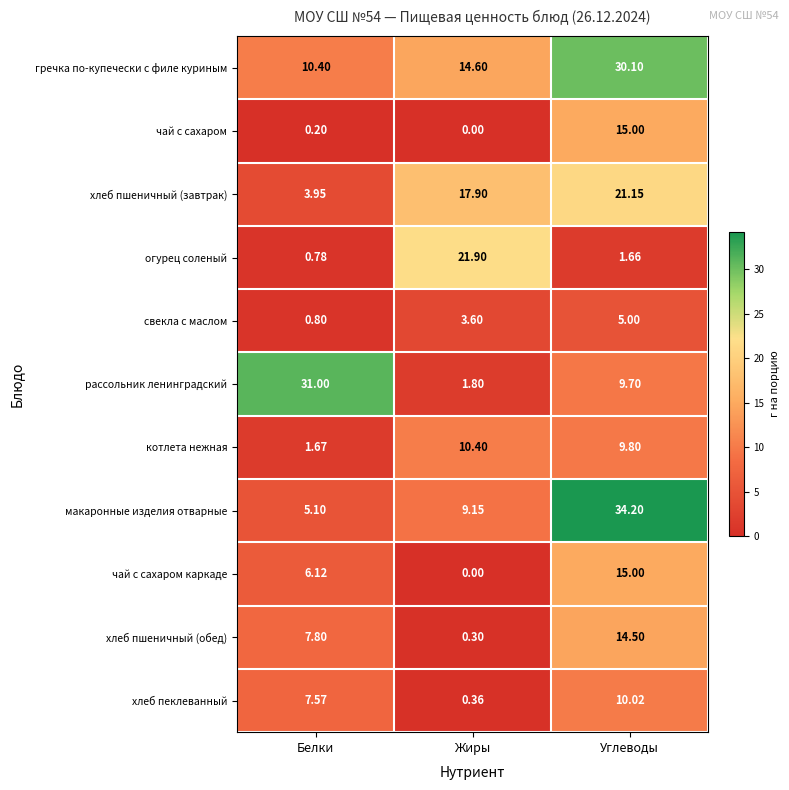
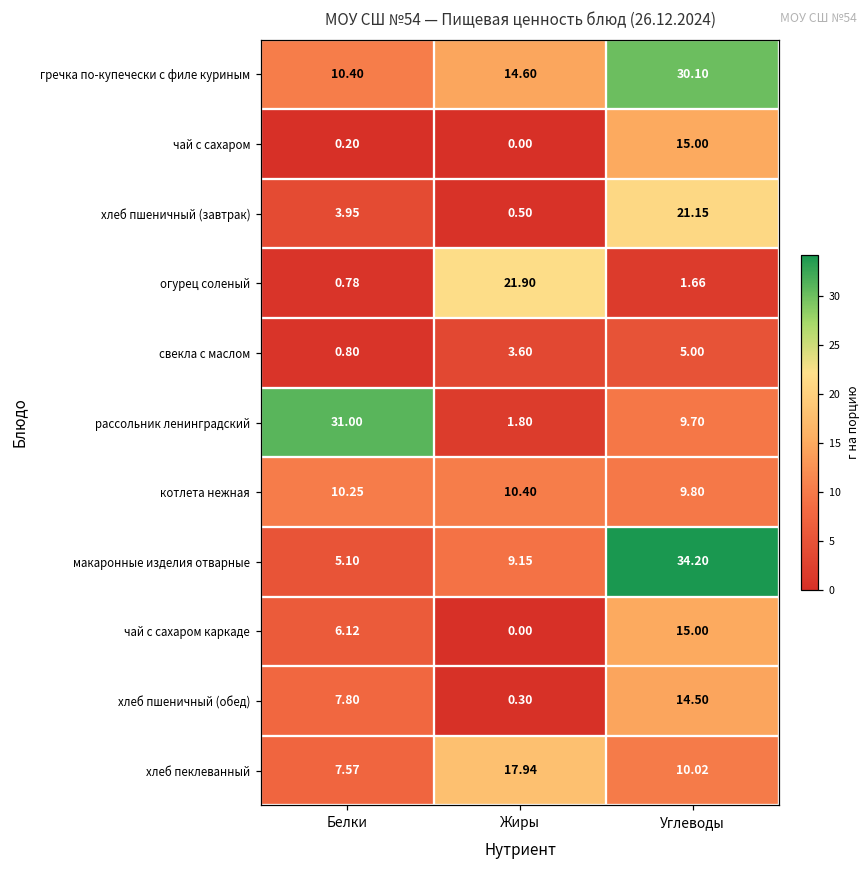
хлеб пшеничный (завтрак), Жиры: 17.90 -> 0.50
котлета нежная, Белки: 1.67 -> 10.25
хлеб пеклеванный, Жиры: 0.36 -> 17.94
